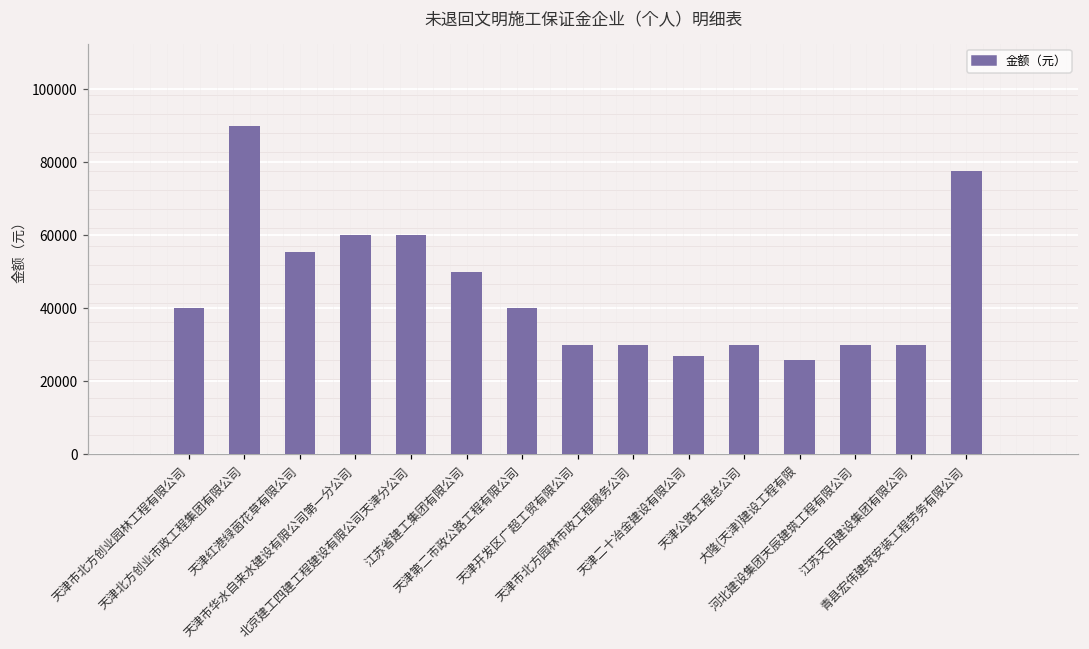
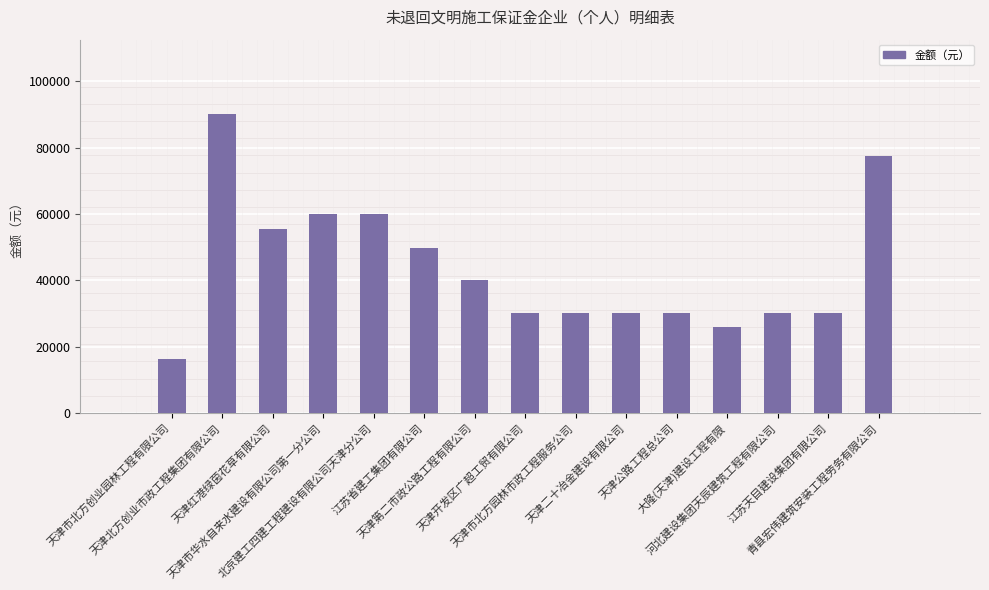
天津市北方创业园林工程有限公司: 40000 -> 16000
天津二十冶金建设有限公司: 27000 -> 30000
